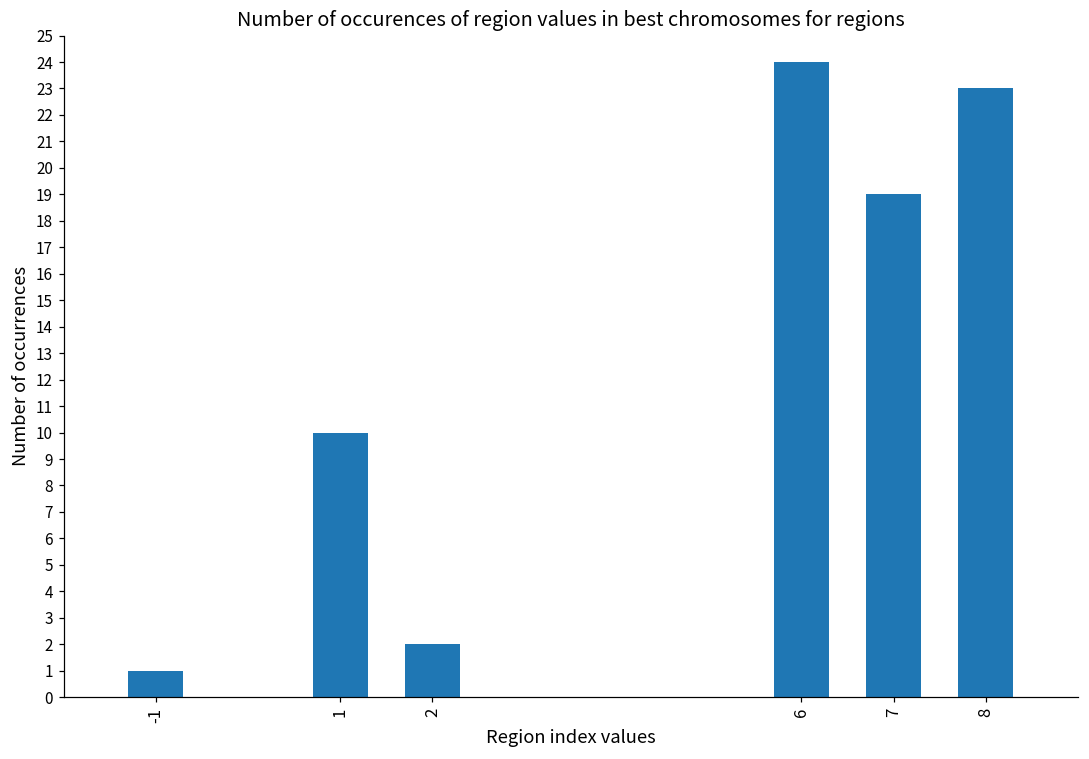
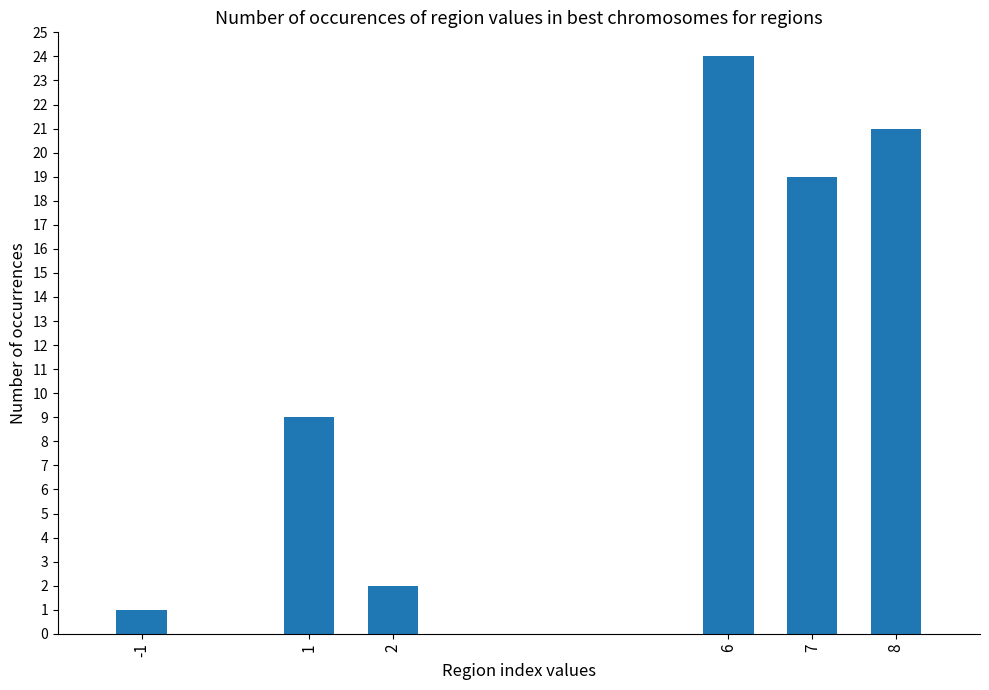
1: 10 -> 9
8: 23 -> 21
